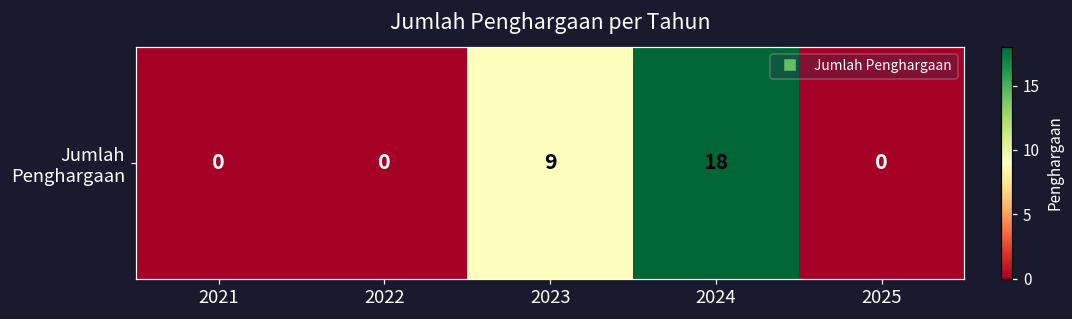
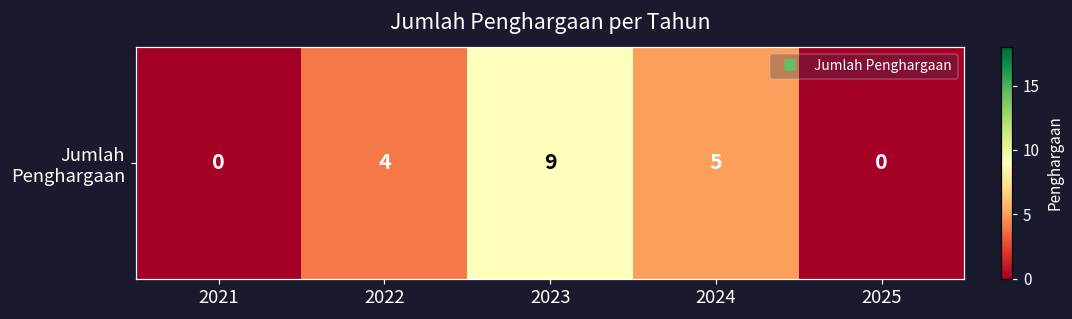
Jumlah Penghargaan, 2022: 0 -> 4
Jumlah Penghargaan, 2024: 18 -> 5
